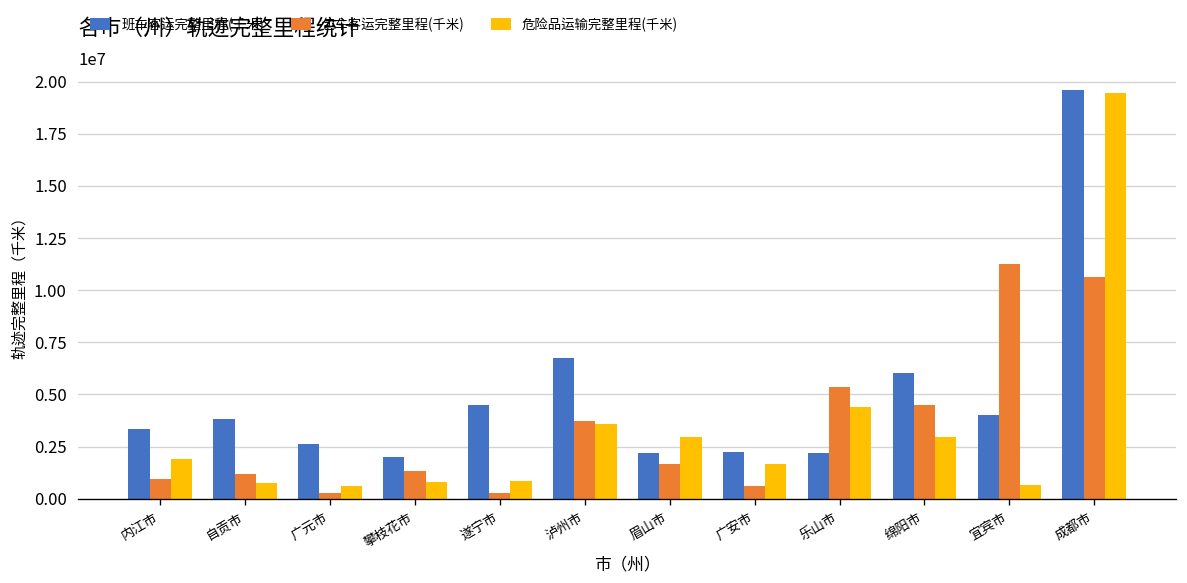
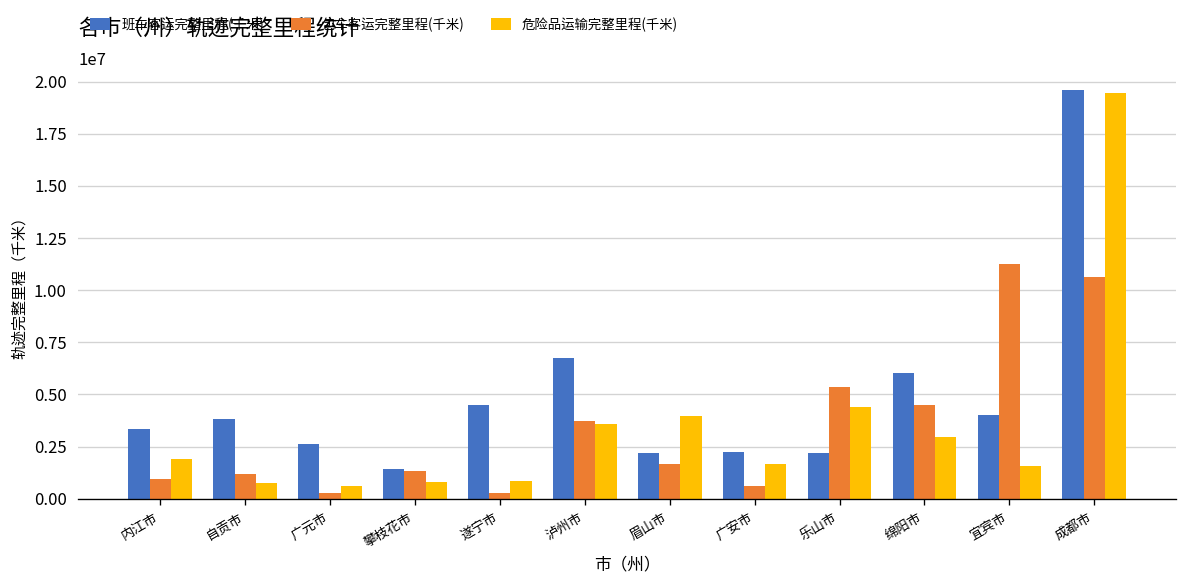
班车客运完整里程(千米), 攀枝花市: 2000000 -> 1400000
危险品运输完整里程(千米), 眉山市: 3000000 -> 4000000
危险品运输完整里程(千米), 宜宾市: 700000 -> 1600000
